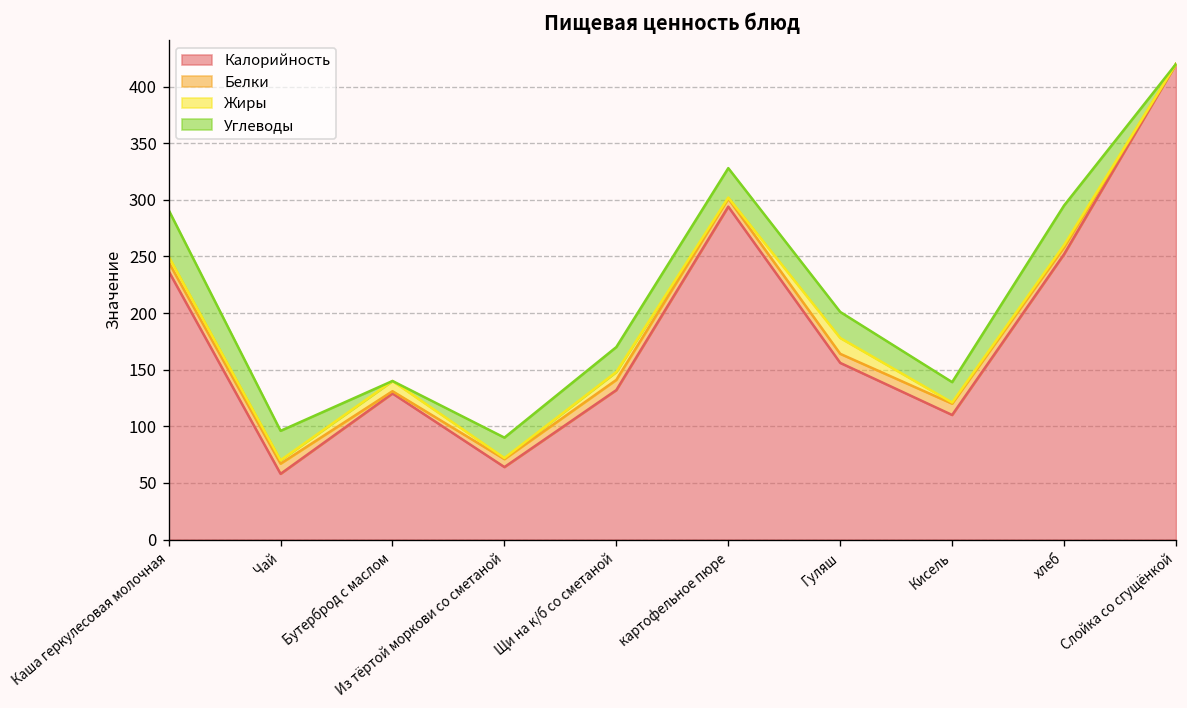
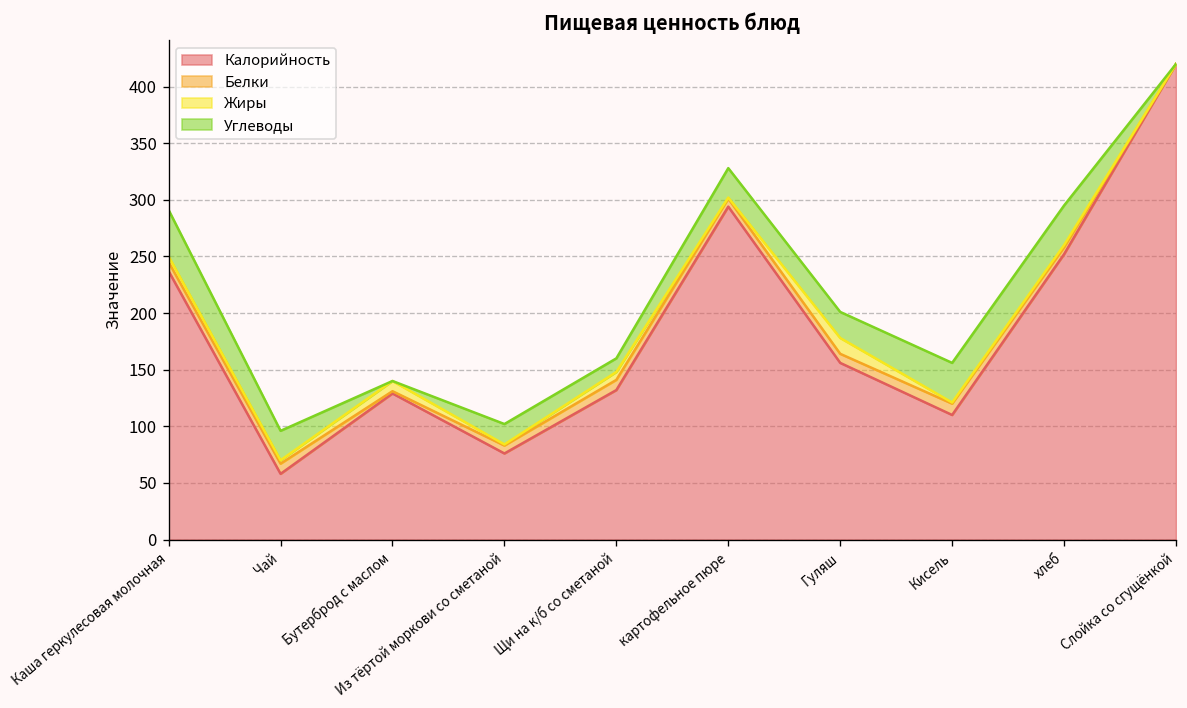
Калорийность, Из тёртой моркови со сметаной: 60 -> 80
Углеводы, Щи на к/б со сметаной: 20 -> 10
Углеводы, Кисель: 20 -> 40
